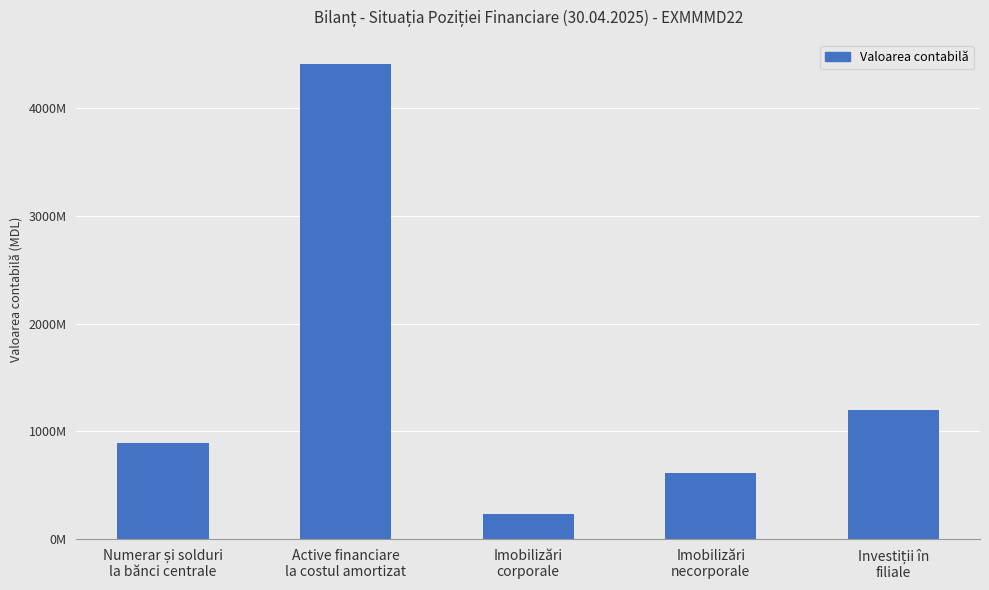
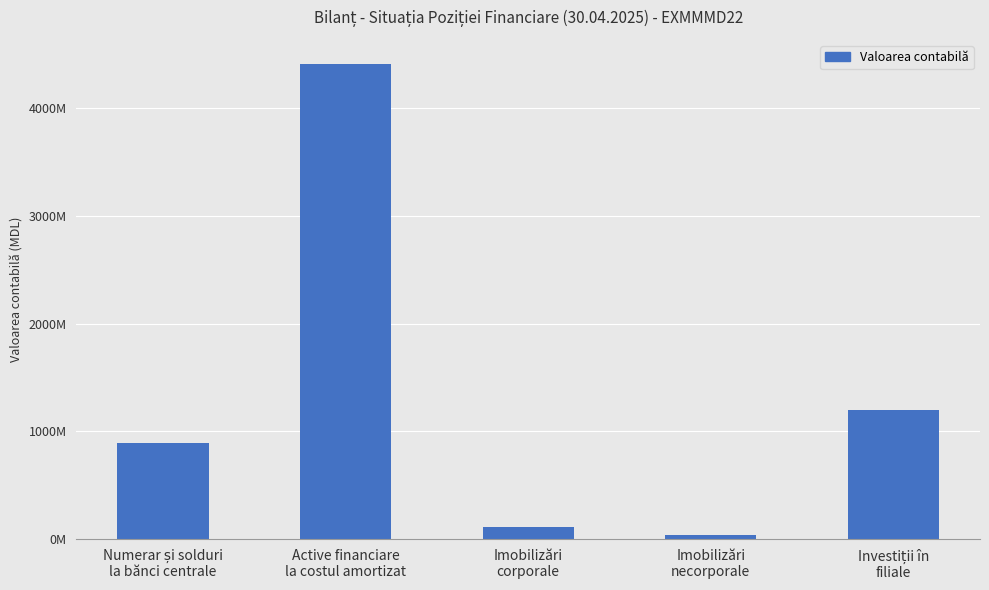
Imobilizări corporale: 230000000 -> 110000000
Imobilizări necorporale: 610000000 -> 40000000
